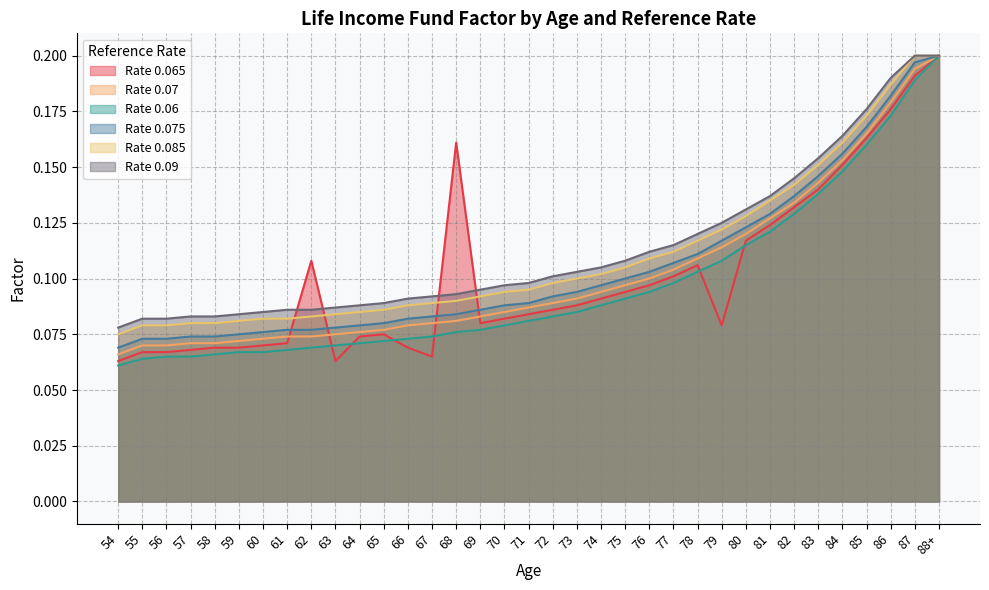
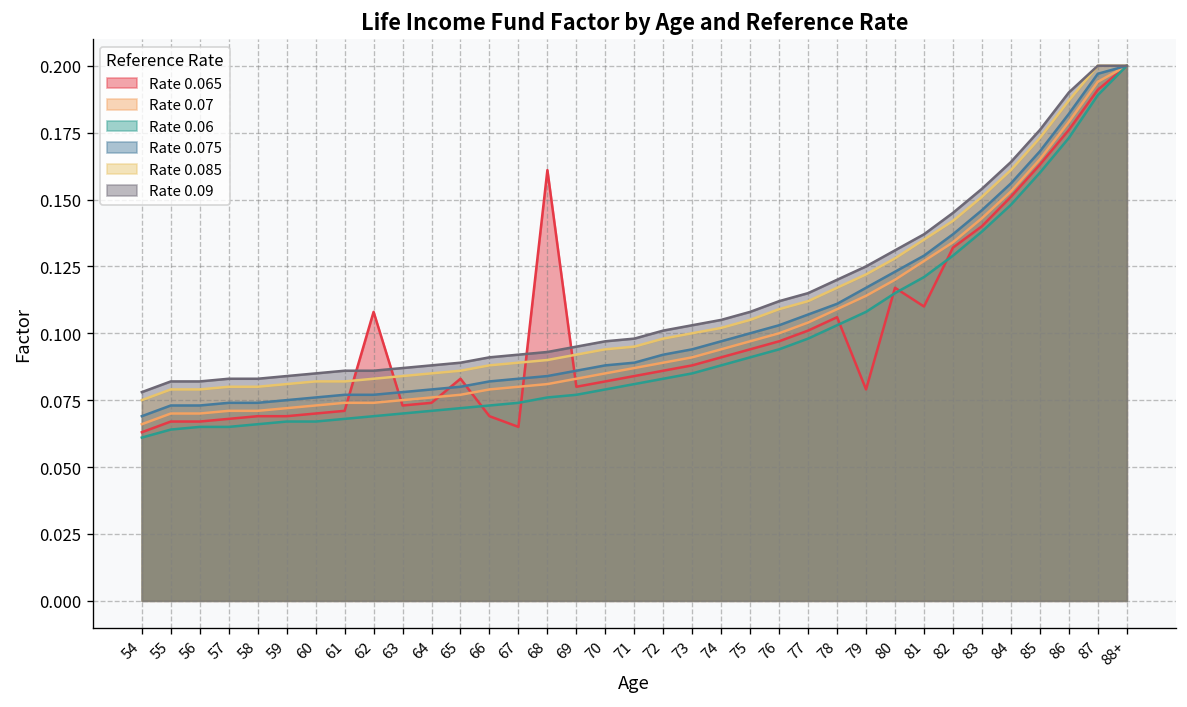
Rate 0.065, 63: 0.063 -> 0.073
Rate 0.065, 65: 0.075 -> 0.083
Rate 0.065, 81: 0.124 -> 0.110
